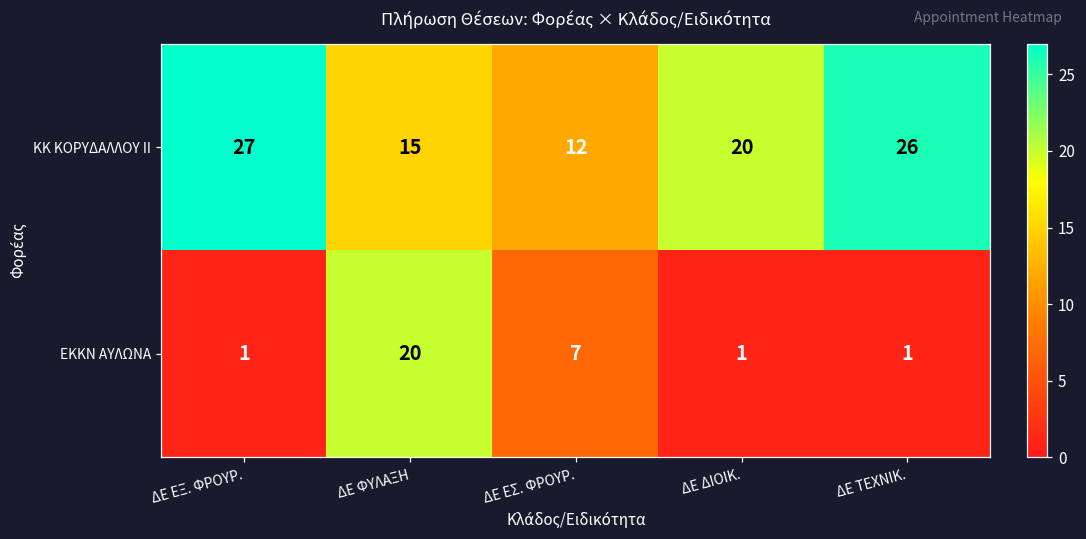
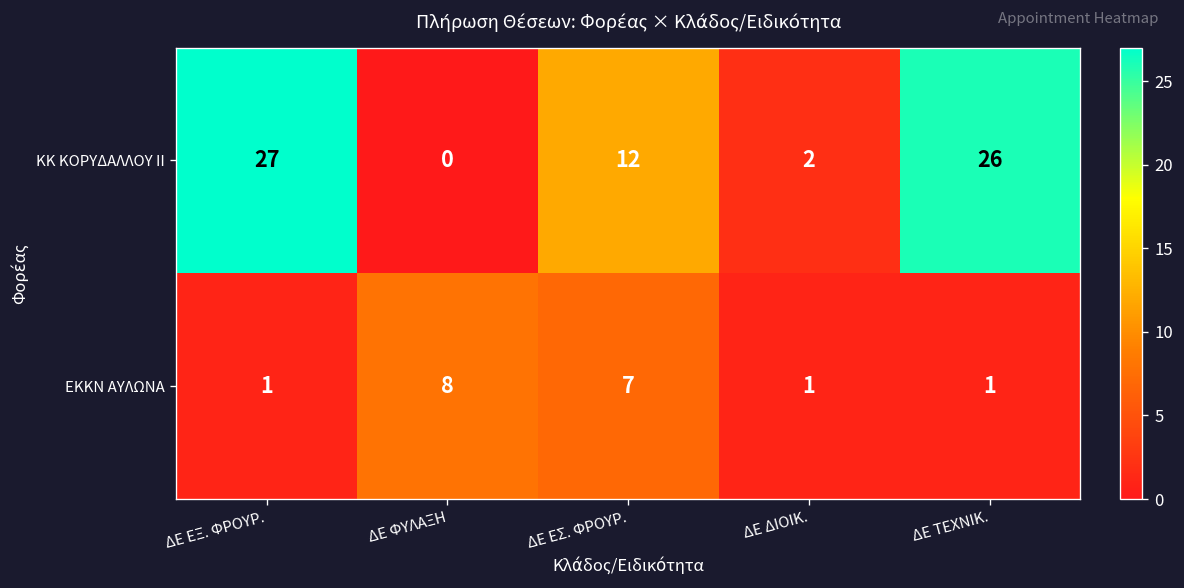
ΚΚ ΚΟΡΥΔΑΛΛΟΥ ΙΙ, ΔΕ ΦΥΛΑΞΗ: 15 -> 0
ΚΚ ΚΟΡΥΔΑΛΛΟΥ ΙΙ, ΔΕ ΔΙΟΙΚ.: 20 -> 2
ΕΚΚΝ ΑΥΛΩΝΑ, ΔΕ ΦΥΛΑΞΗ: 20 -> 8
